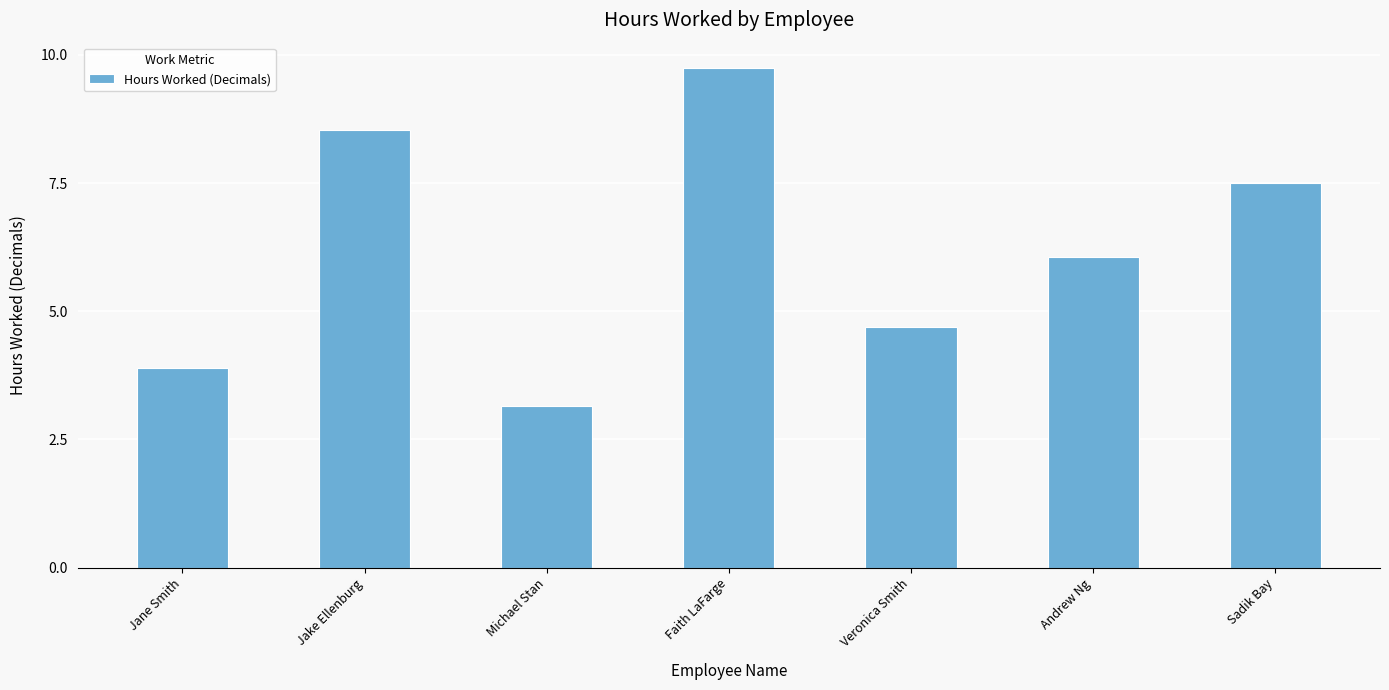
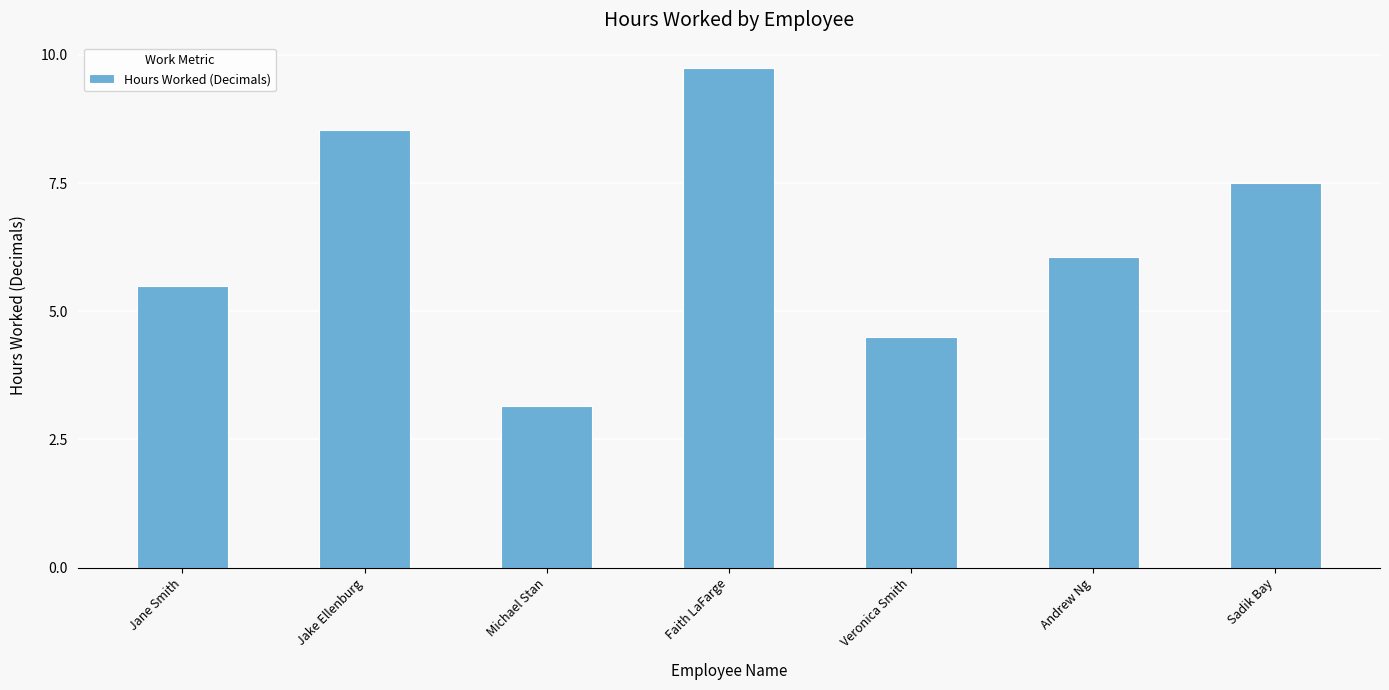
Jane Smith: 3.9 -> 5.5
Veronica Smith: 4.7 -> 4.5
